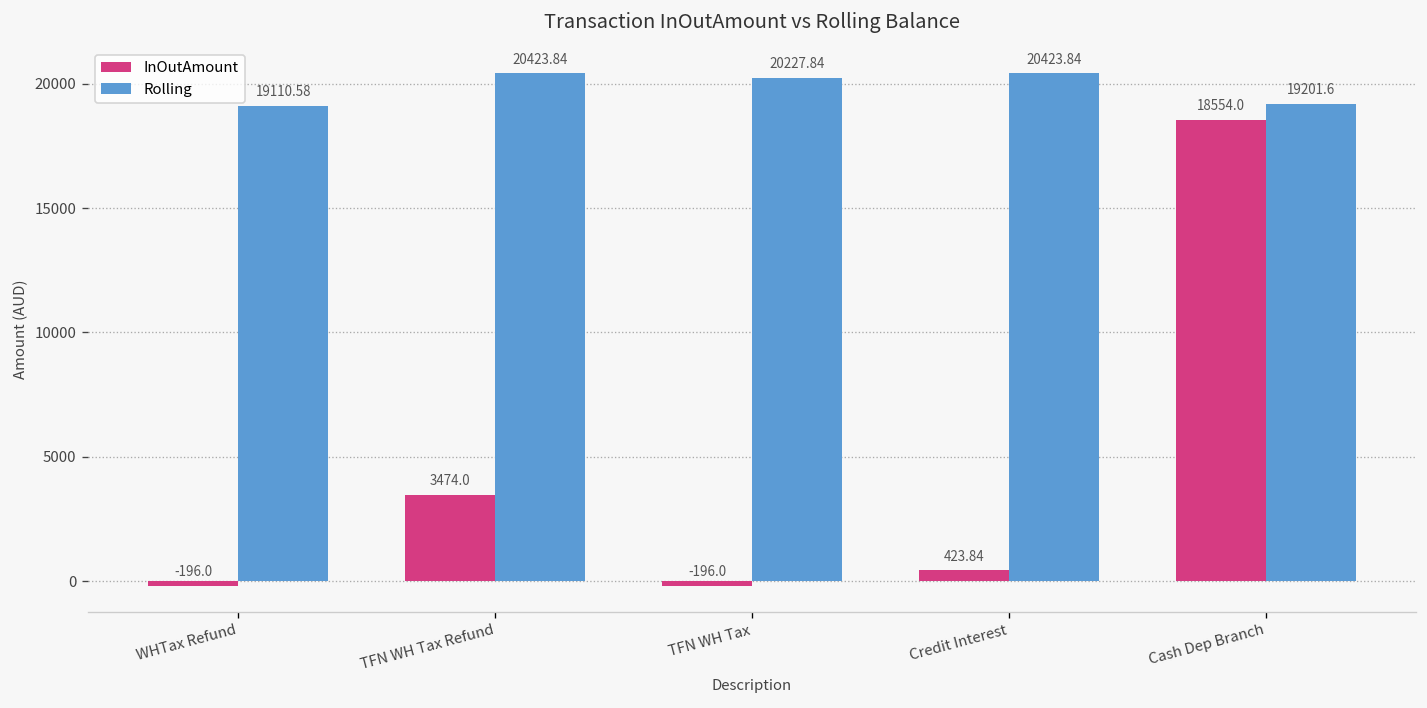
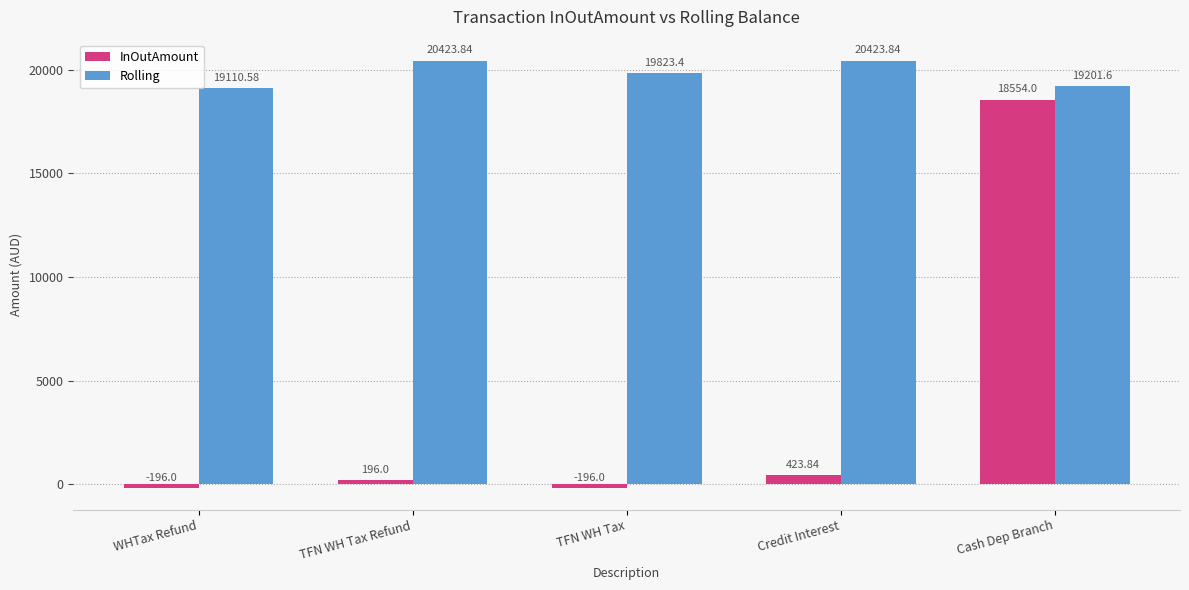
InOutAmount, TFN WH Tax Refund: 3474.0 -> 196.0
Rolling, TFN WH Tax: 20227.84 -> 19823.4
